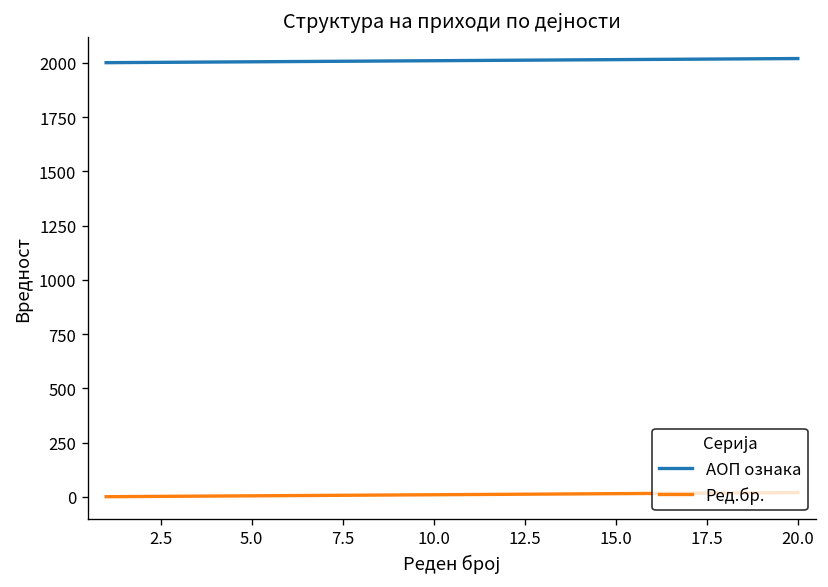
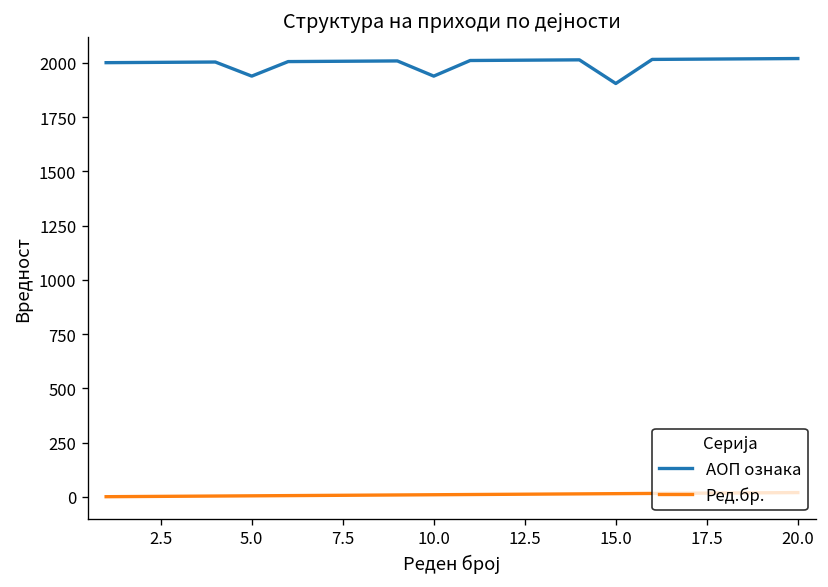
АОП ознака, 5.0: 2010 -> 1940
АОП ознака, 10.0: 2010 -> 1940
АОП ознака, 15.0: 2020 -> 1910
